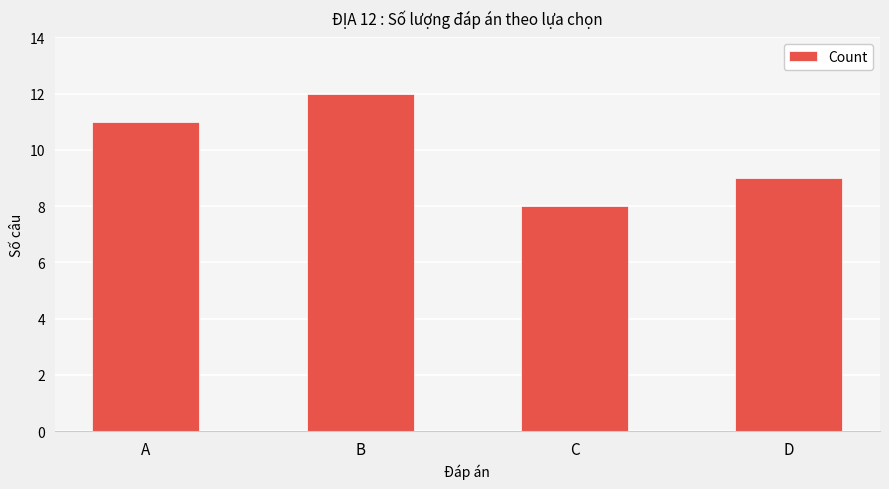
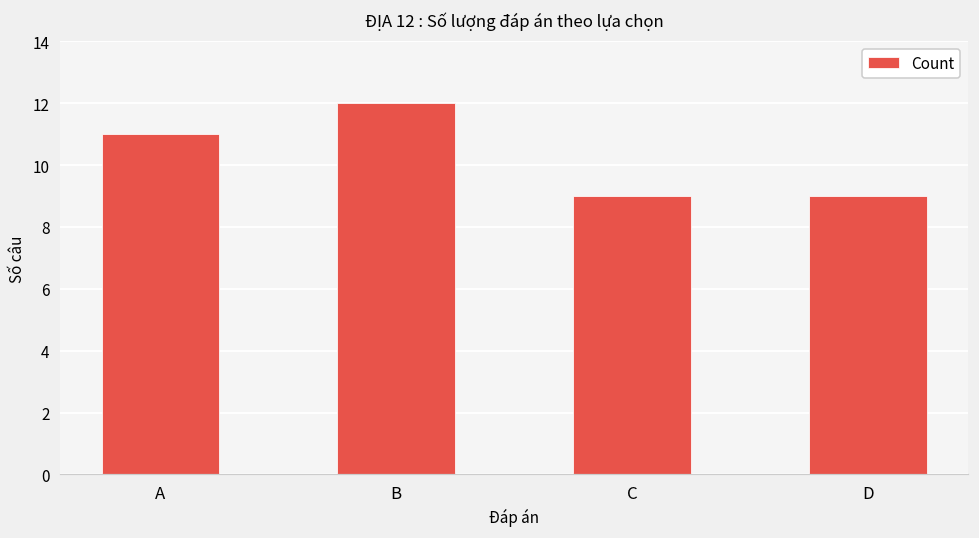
C: 8 -> 9
